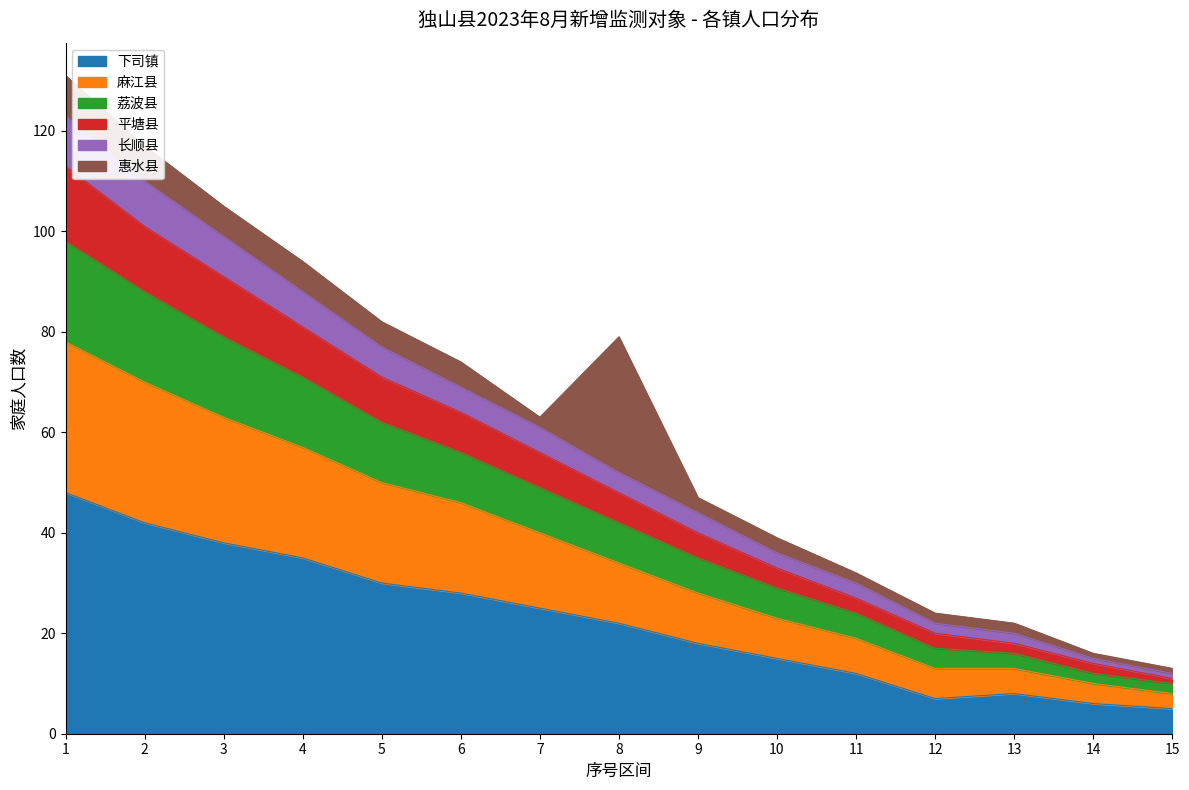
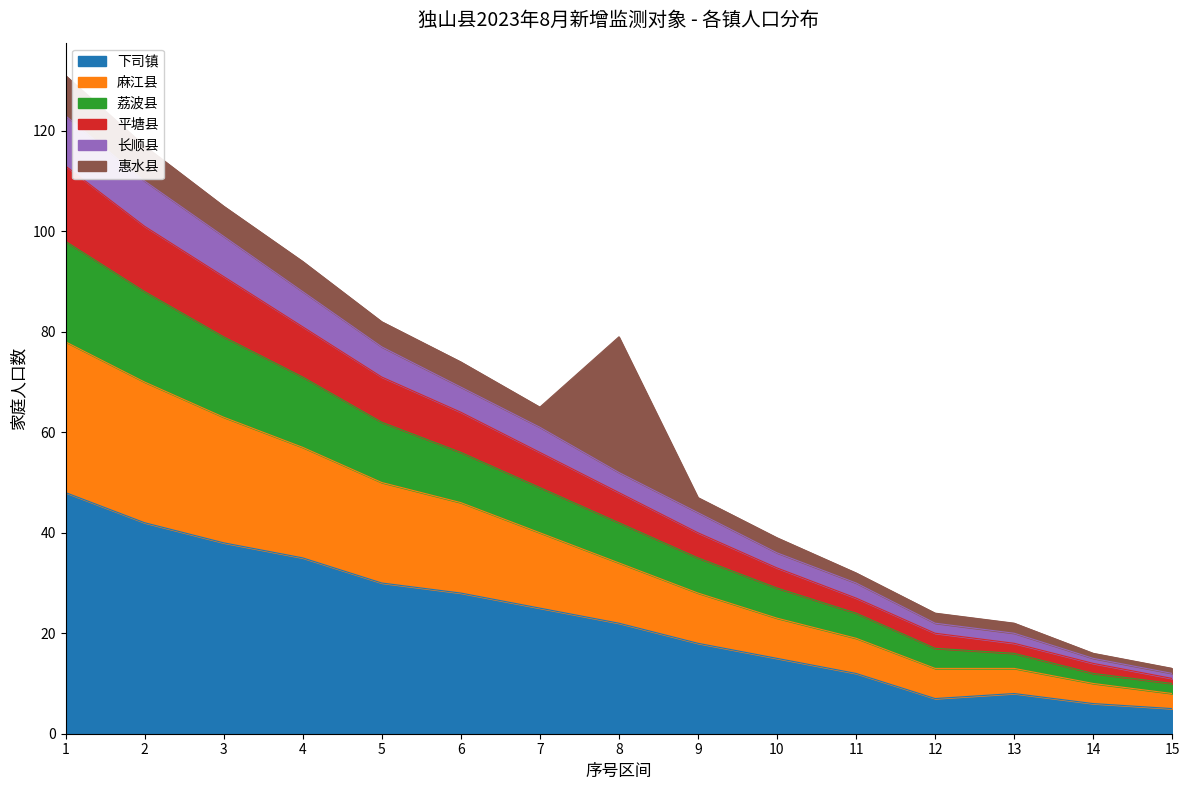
惠水县, 7: 2 -> 4
